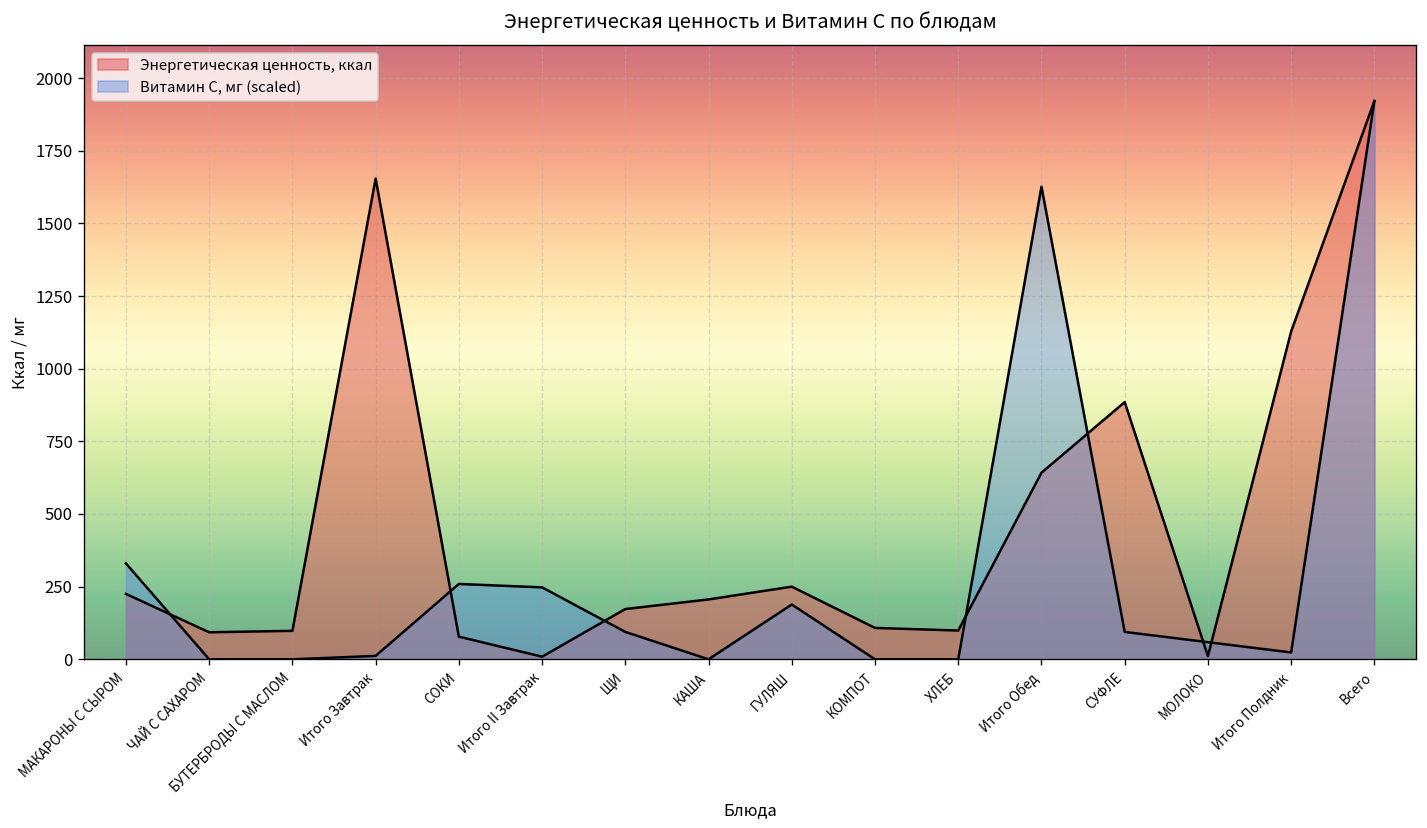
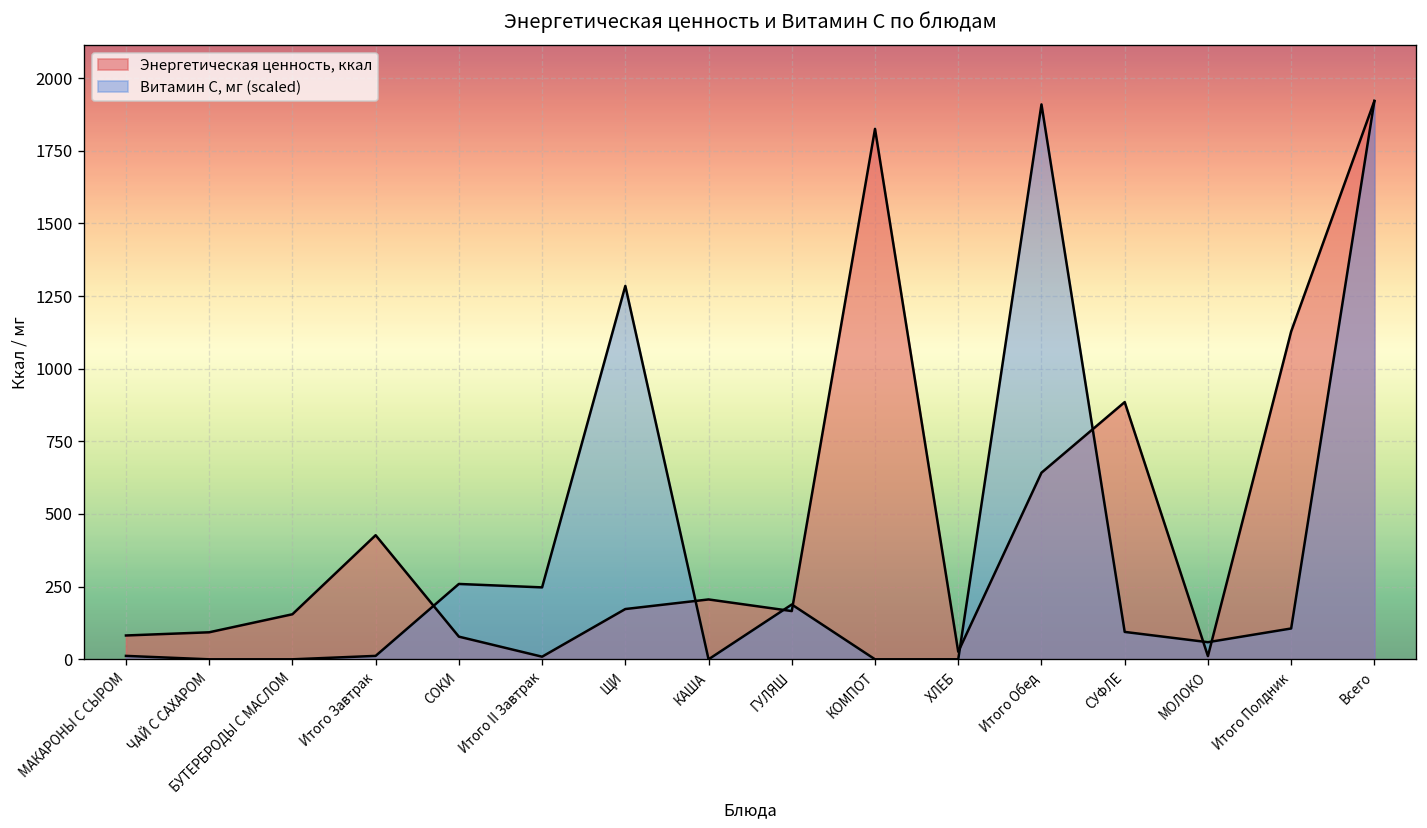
Энергетическая ценность, ккал, МАКАРОНЫ С СЫРОМ: 230 -> 80
Витамин С, мг (scaled), МАКАРОНЫ С СЫРОМ: 330 -> 10
Энергетическая ценность, ккал, БУТЕРБРОДЫ С МАСЛОМ: 100 -> 160
Энергетическая ценность, ккал, Итого Завтрак: 1650 -> 430
Витамин С, мг (scaled), ЩИ: 90 -> 1280
Энергетическая ценность, ккал, ГУЛЯШ: 250 -> 170
Энергетическая ценность, ккал, КОМПОТ: 110 -> 1830
Энергетическая ценность, ккал, ХЛЕБ: 100 -> 30
Витамин С, мг (scaled), Итого Обед: 1630 -> 1910
Витамин С, мг (scaled), Итого Полдник: 20 -> 110
